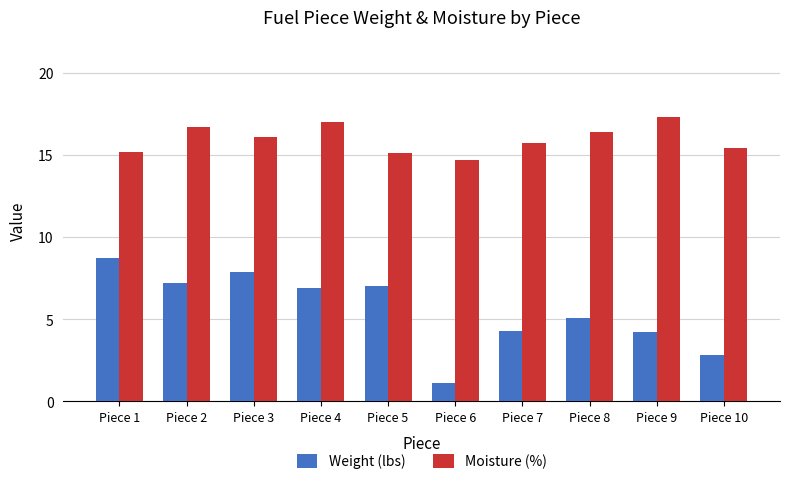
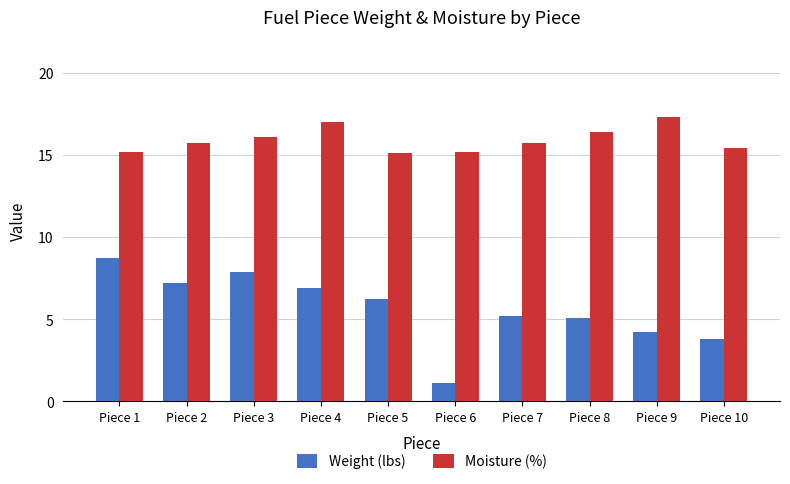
Moisture (%), Piece 2: 16.7 -> 15.7
Weight (lbs), Piece 5: 7.0 -> 6.2
Moisture (%), Piece 6: 14.7 -> 15.2
Weight (lbs), Piece 7: 4.3 -> 5.2
Weight (lbs), Piece 10: 2.8 -> 3.8
